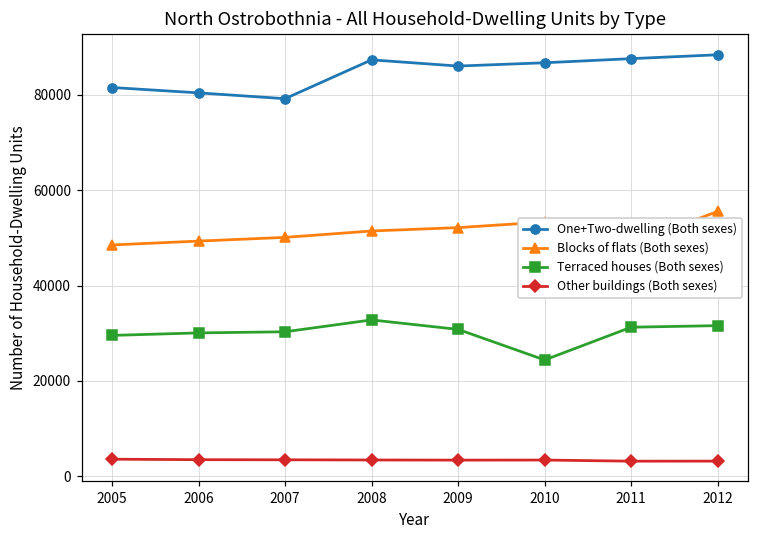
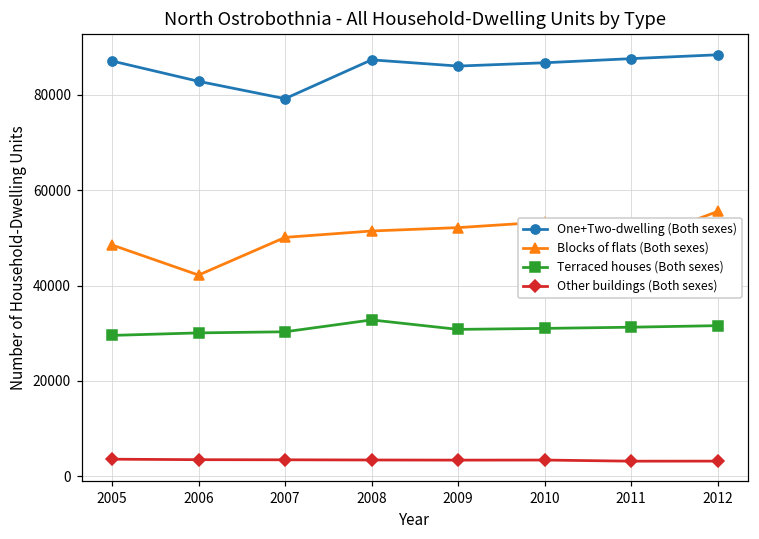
One+Two-dwelling (Both sexes), 2005: 82000 -> 87000
One+Two-dwelling (Both sexes), 2006: 80000 -> 83000
Blocks of flats (Both sexes), 2006: 49000 -> 42000
Terraced houses (Both sexes), 2010: 24000 -> 31000
